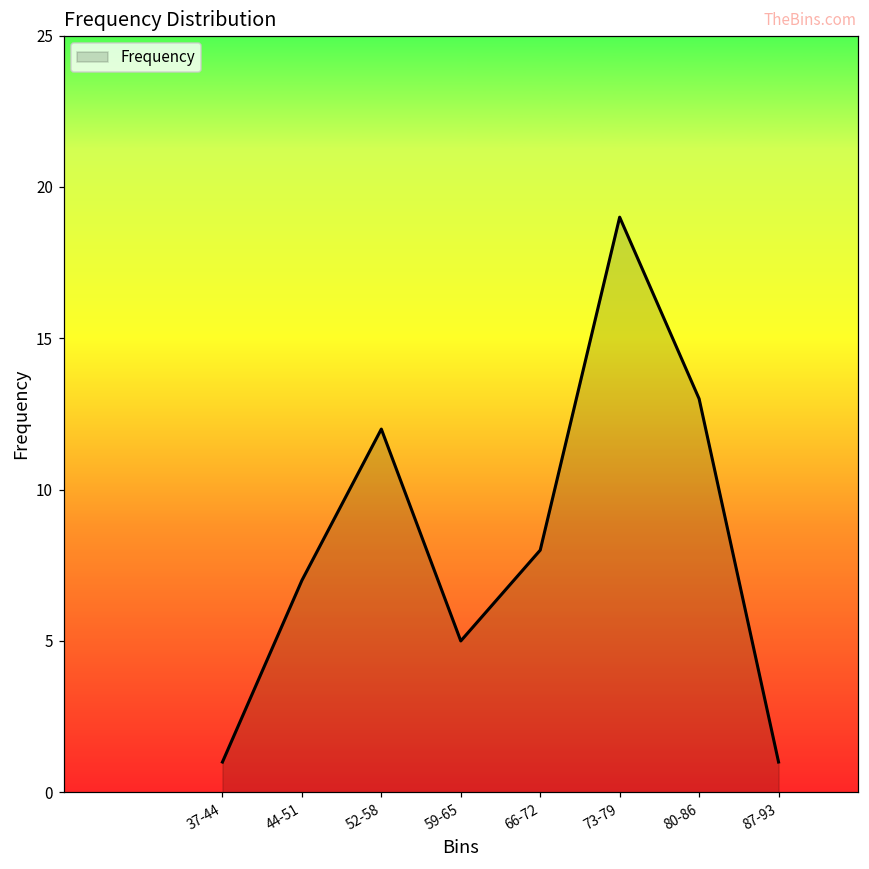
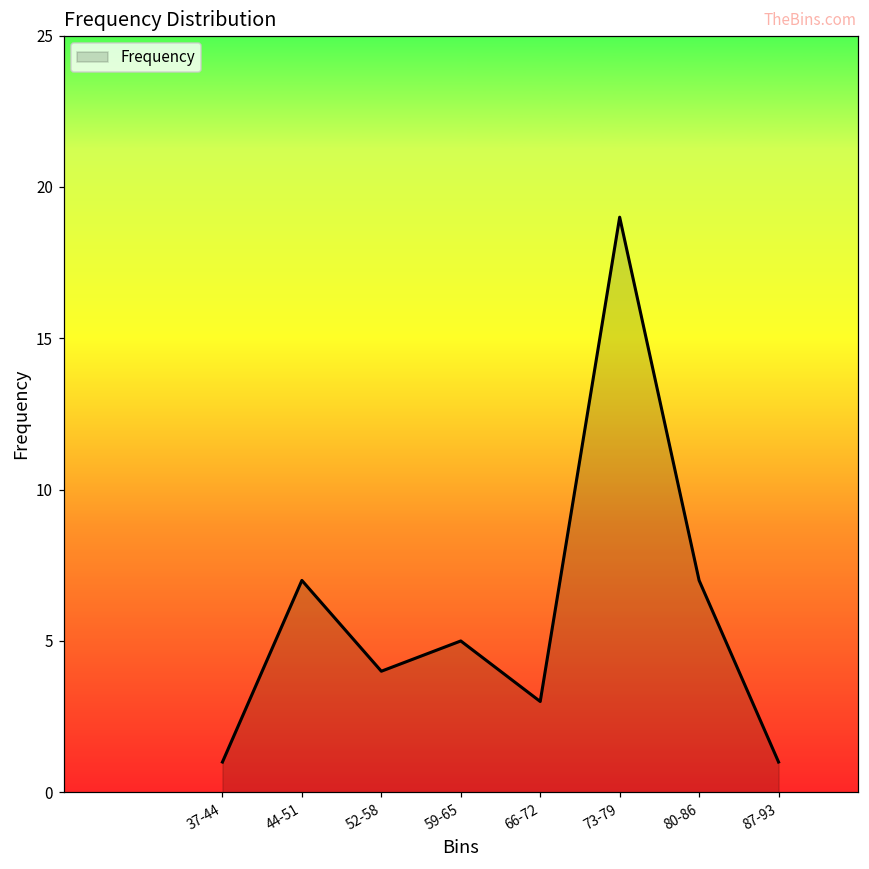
52-58: 12 -> 4
66-72: 8 -> 3
80-86: 13 -> 7
